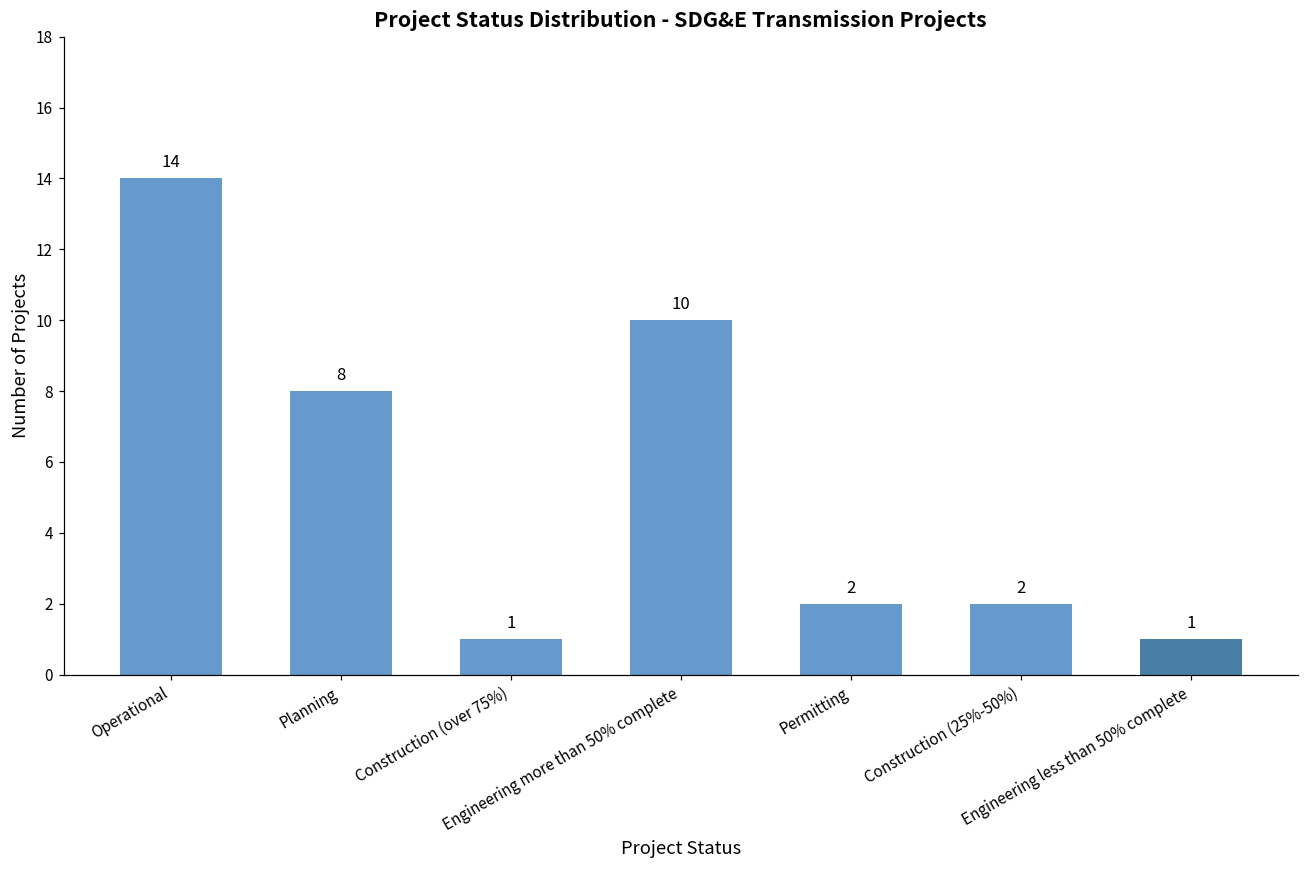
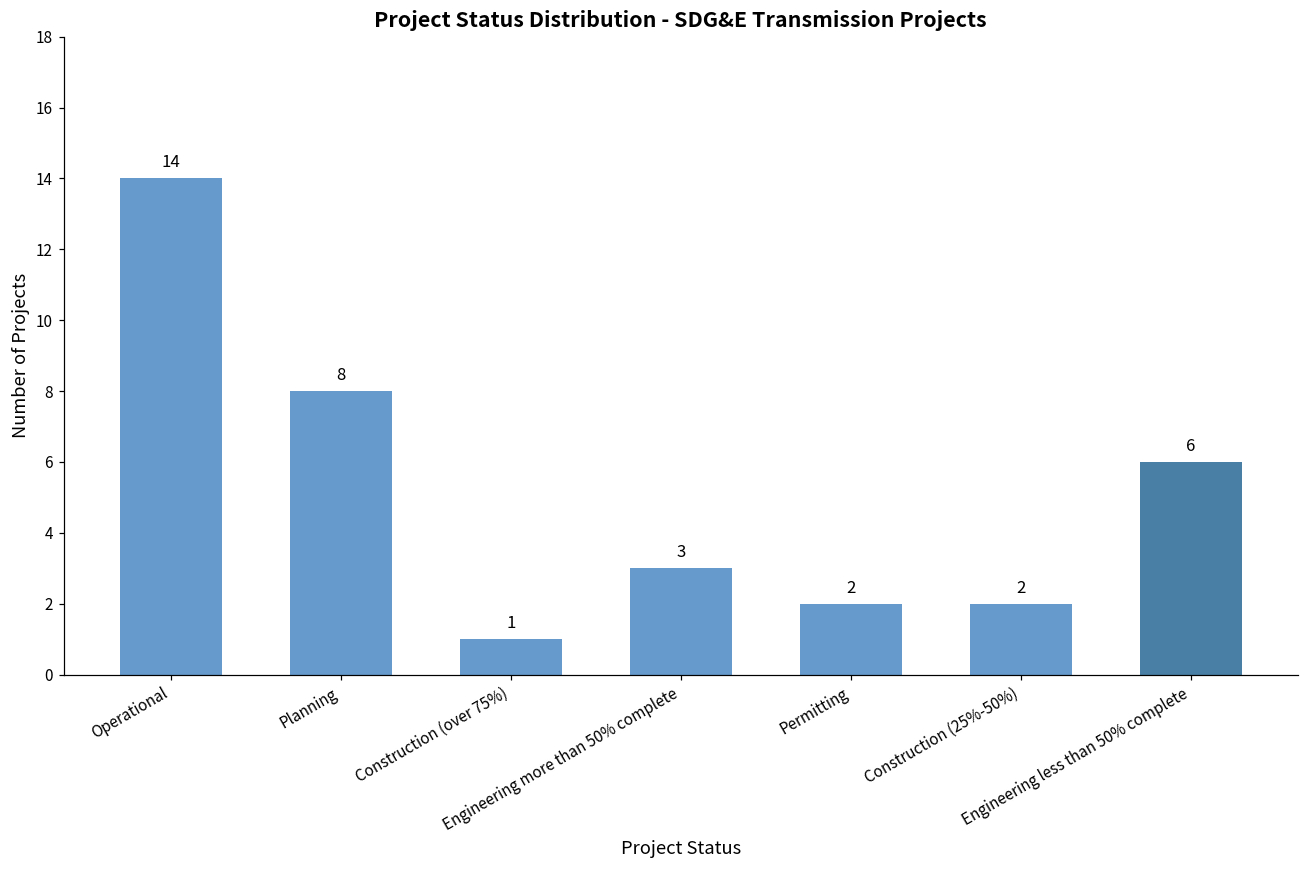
Engineering more than 50% complete: 10 -> 3
Engineering less than 50% complete: 1 -> 6
